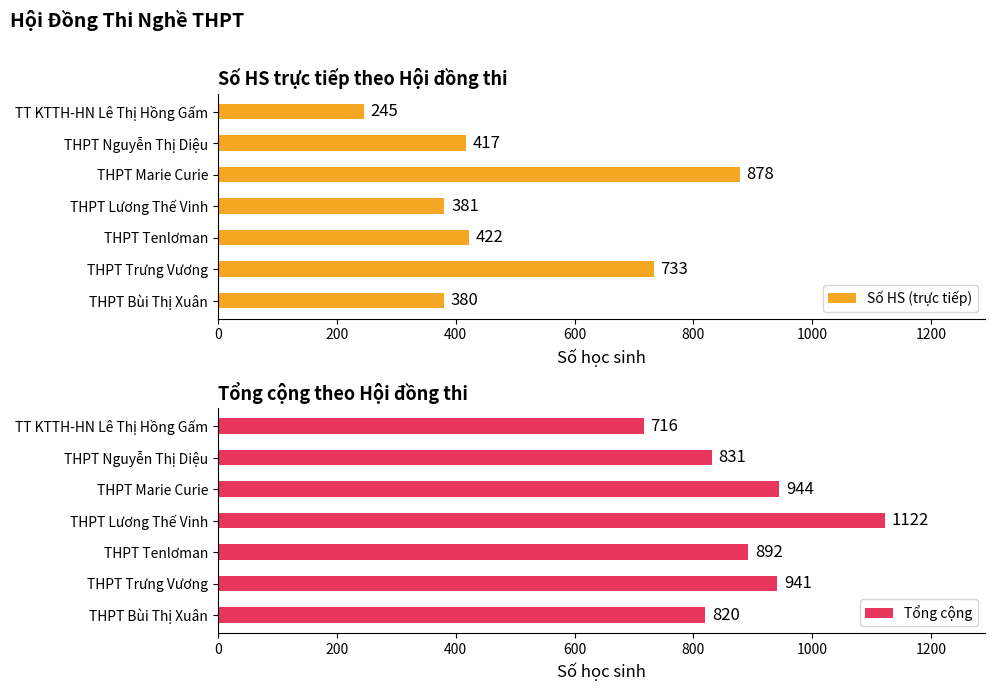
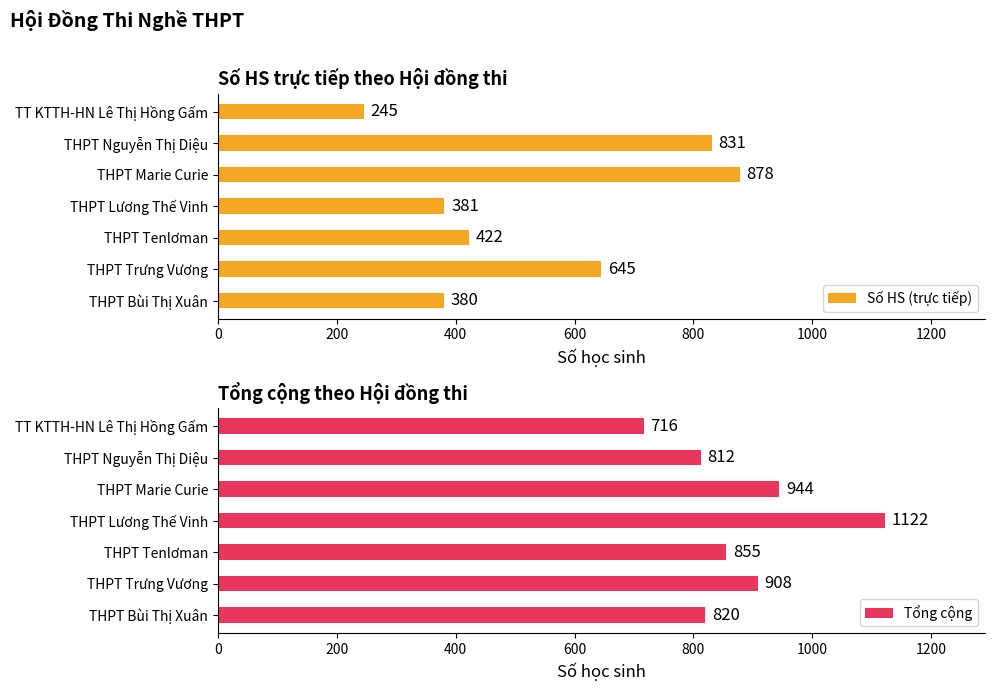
Số HS trực tiếp theo Hội đồng thi, THPT Nguyễn Thị Diệu: 417 -> 831
Số HS trực tiếp theo Hội đồng thi, THPT Trưng Vương: 733 -> 645
Tổng cộng theo Hội đồng thi, THPT Nguyễn Thị Diệu: 831 -> 812
Tổng cộng theo Hội đồng thi, THPT Tenlơman: 892 -> 855
Tổng cộng theo Hội đồng thi, THPT Trưng Vương: 941 -> 908
